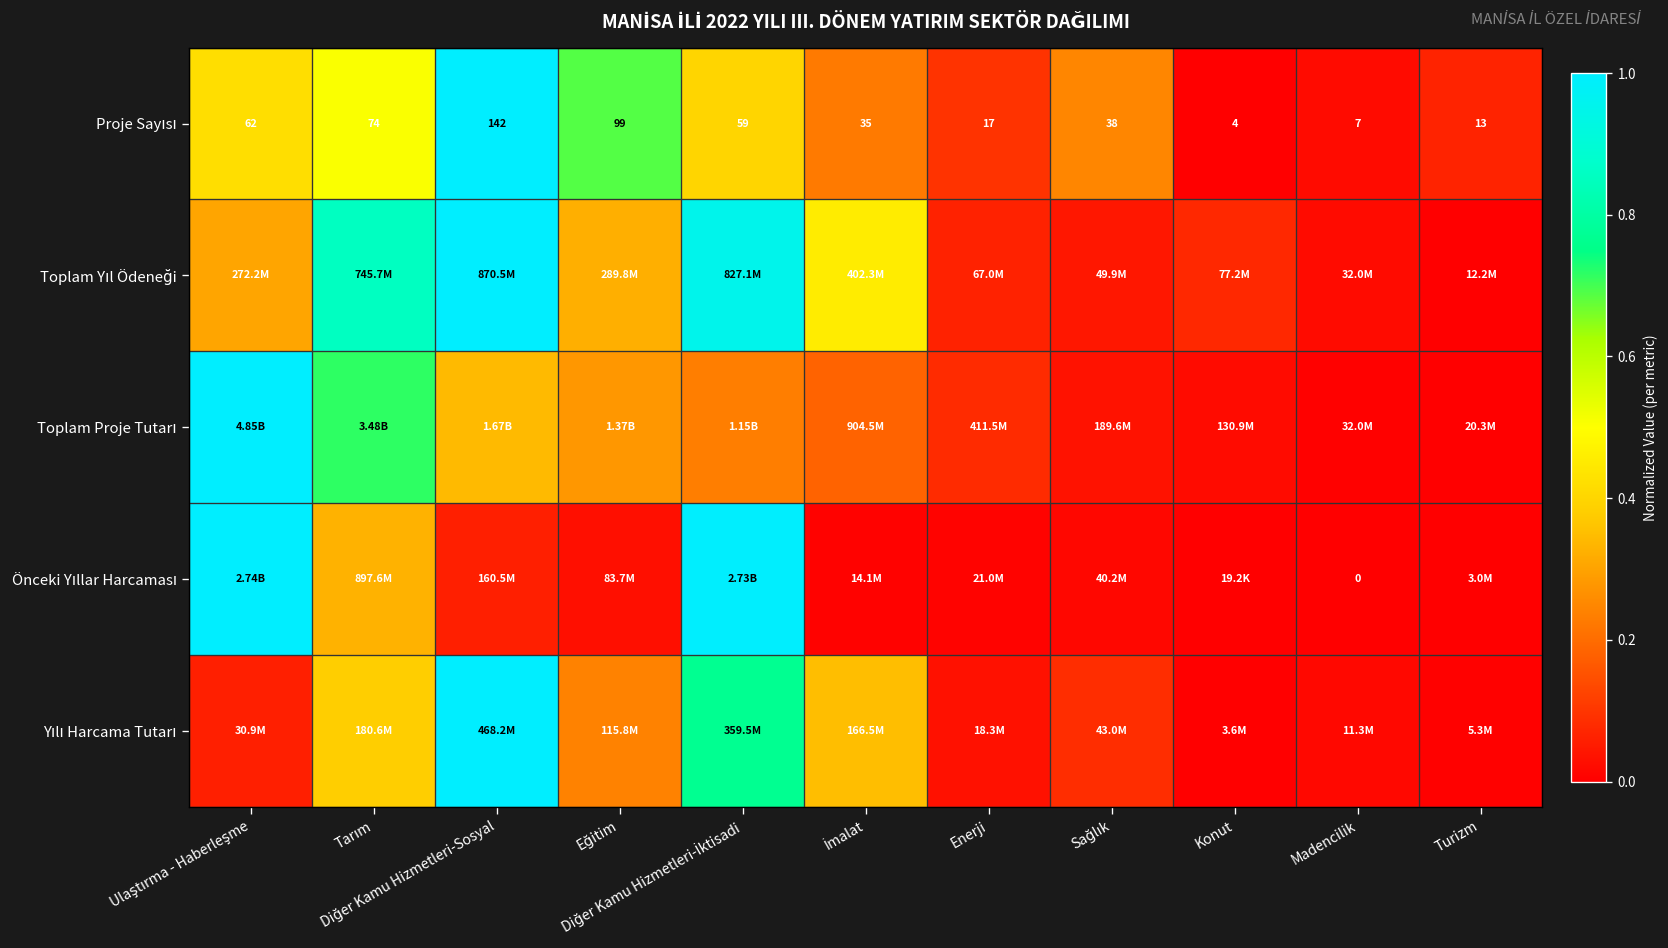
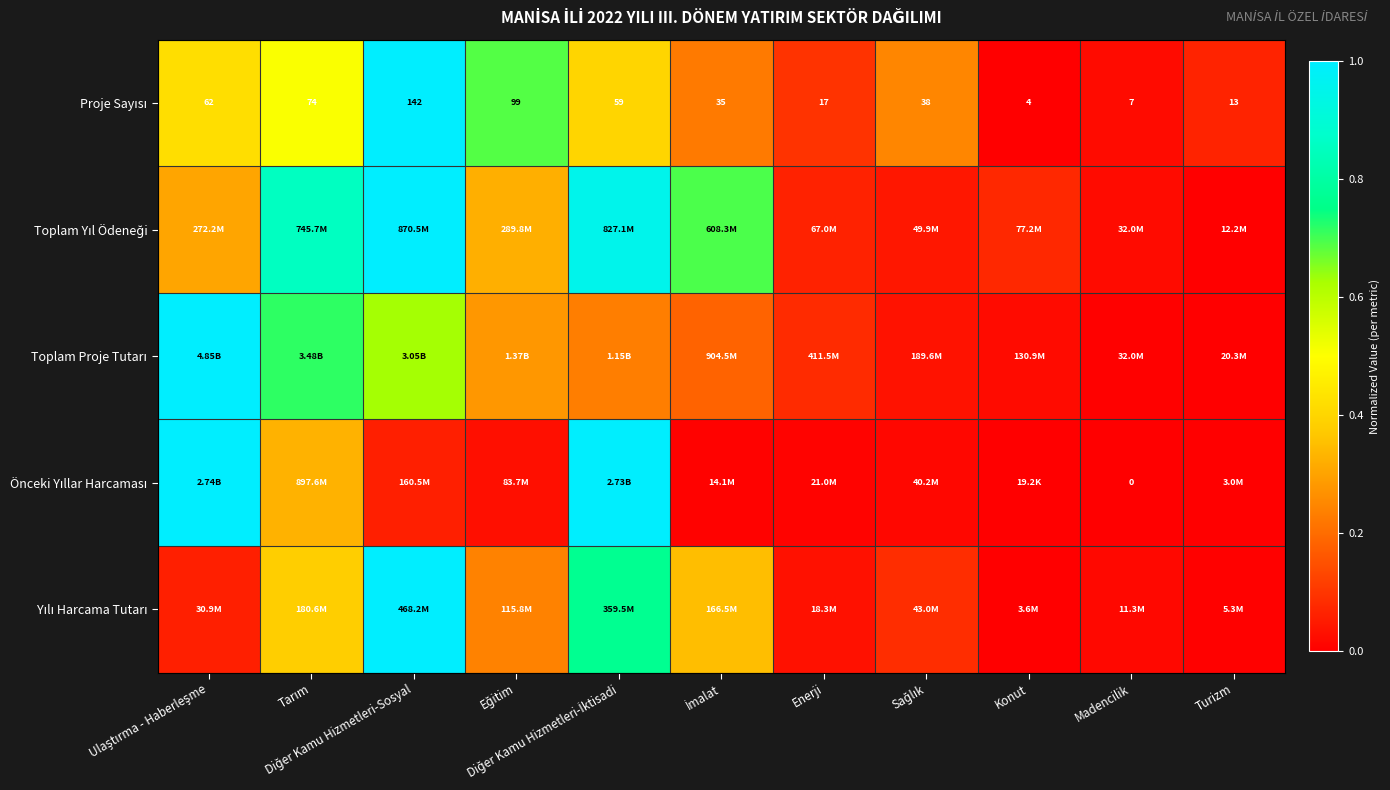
Toplam Yıl Ödeneği, İmalat: 402.3M -> 608.3M
Toplam Proje Tutarı, Diğer Kamu Hizmetleri-Sosyal: 1.67B -> 3.05B
